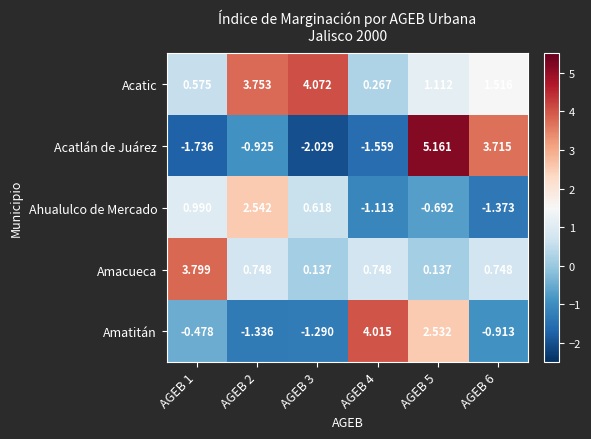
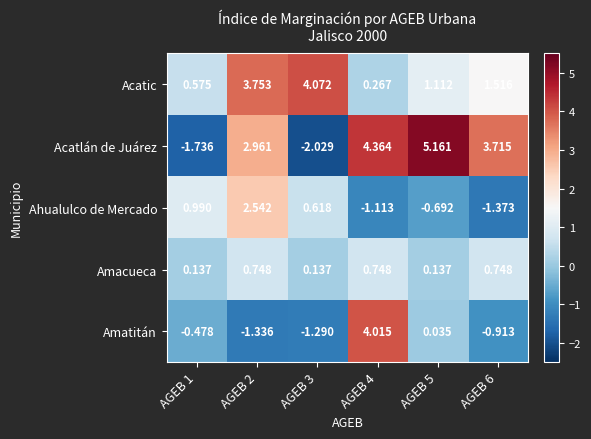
Acatlán de Juárez, AGEB 2: -0.925 -> 2.961
Acatlán de Juárez, AGEB 4: -1.559 -> 4.364
Amacueca, AGEB 1: 3.799 -> 0.137
Amatitán, AGEB 5: 2.532 -> 0.035
